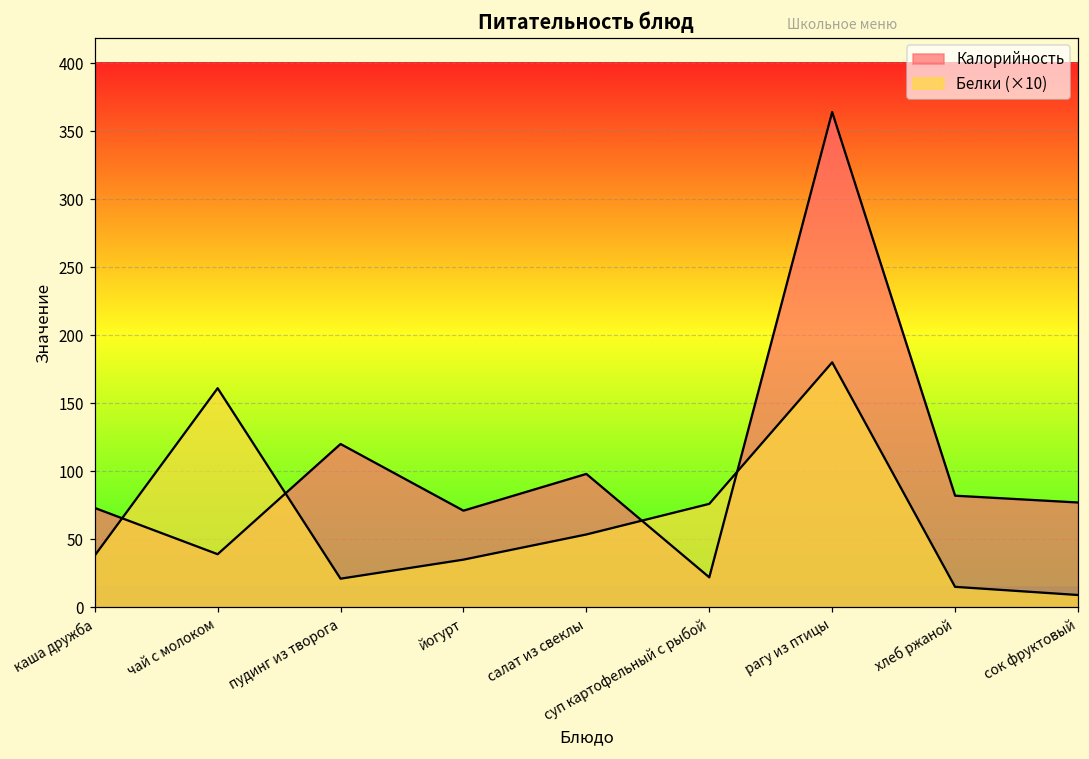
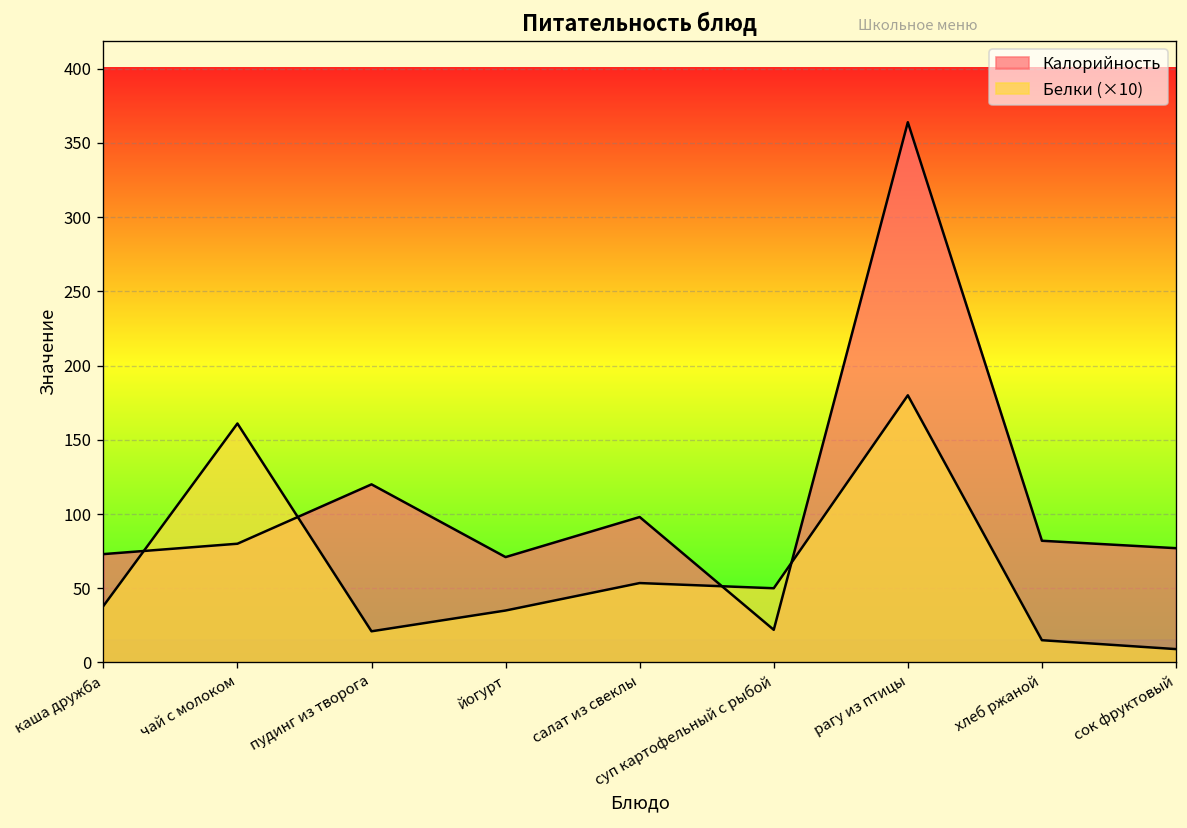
Калорийность, чай с молоком: 39 -> 80
Белки (×10), суп картофельный с рыбой: 76 -> 50
